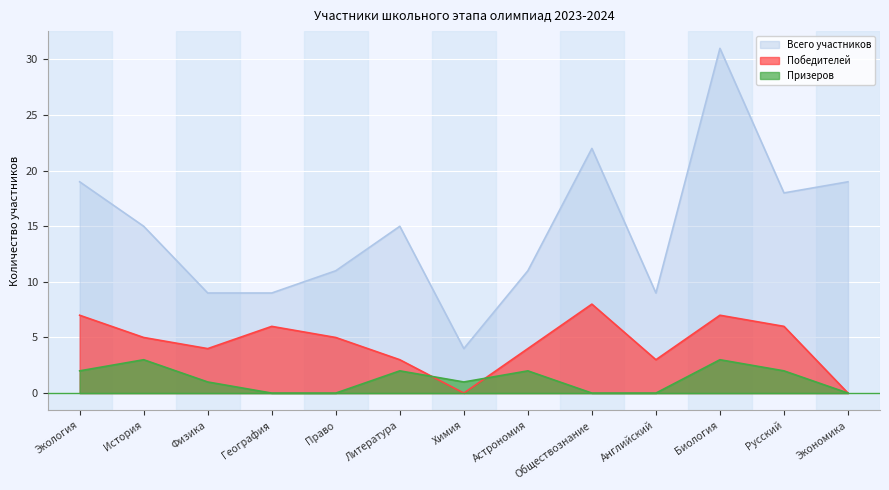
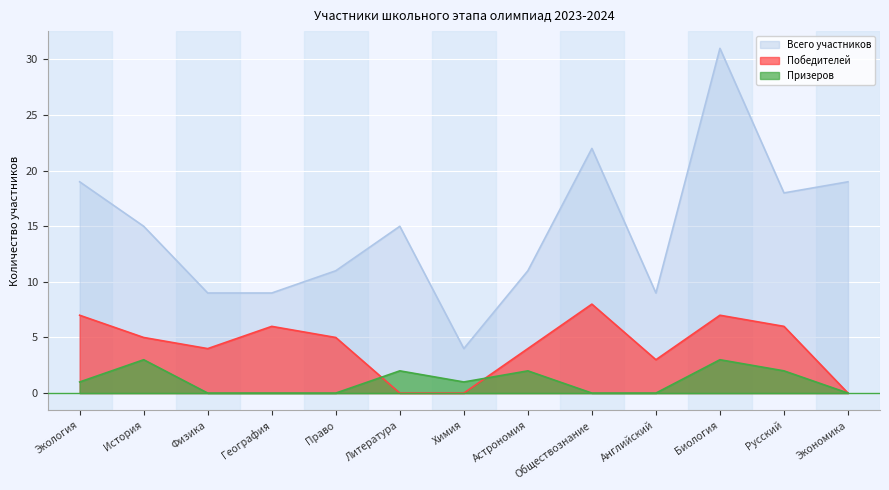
Призеров, Экология: 2 -> 1
Призеров, Физика: 1 -> 0
Победителей, Литература: 3 -> 0
